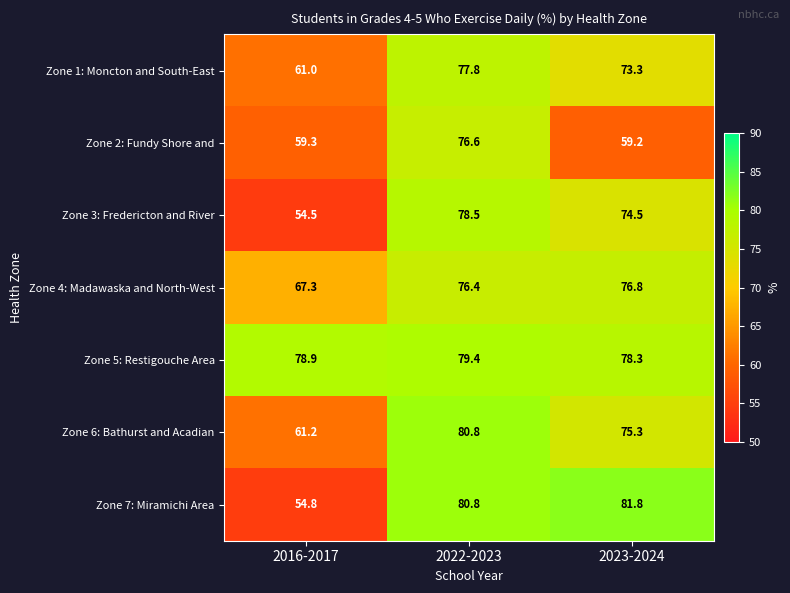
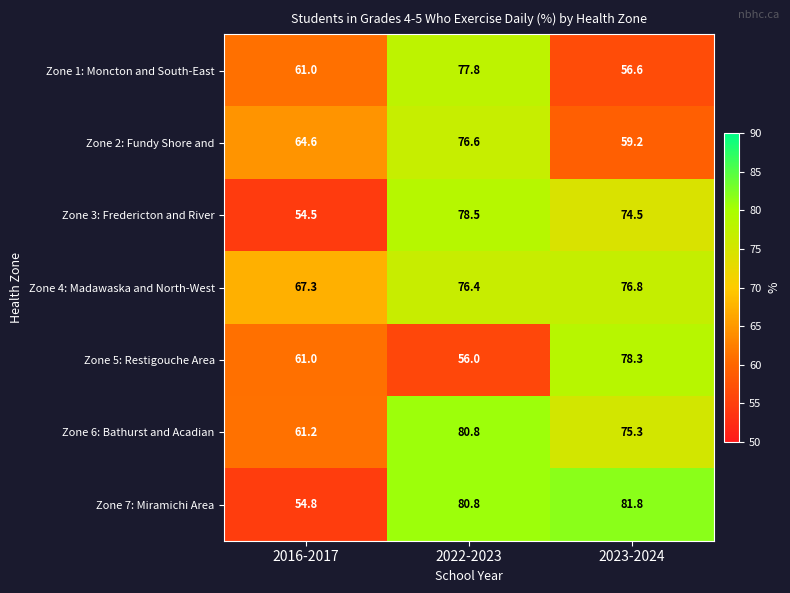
Zone 1: Moncton and South-East, 2023-2024: 73.3 -> 56.6
Zone 2: Fundy Shore and, 2016-2017: 59.3 -> 64.6
Zone 5: Restigouche Area, 2016-2017: 78.9 -> 61.0
Zone 5: Restigouche Area, 2022-2023: 79.4 -> 56.0
